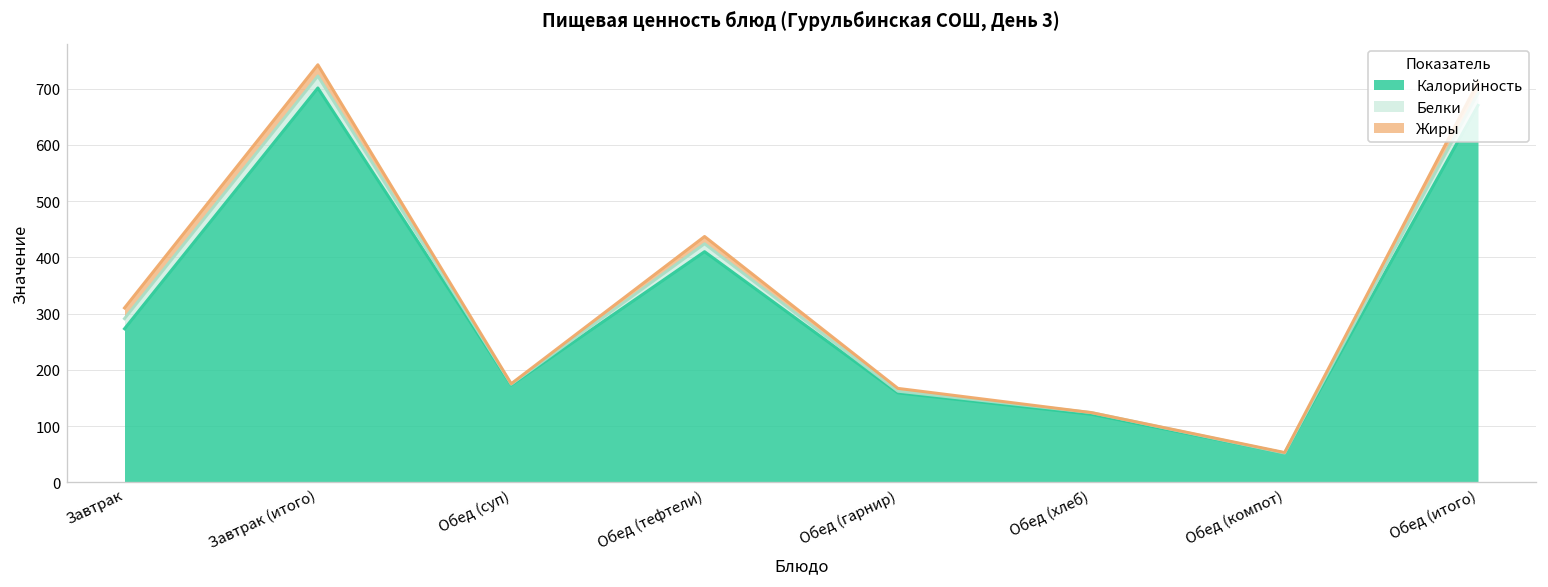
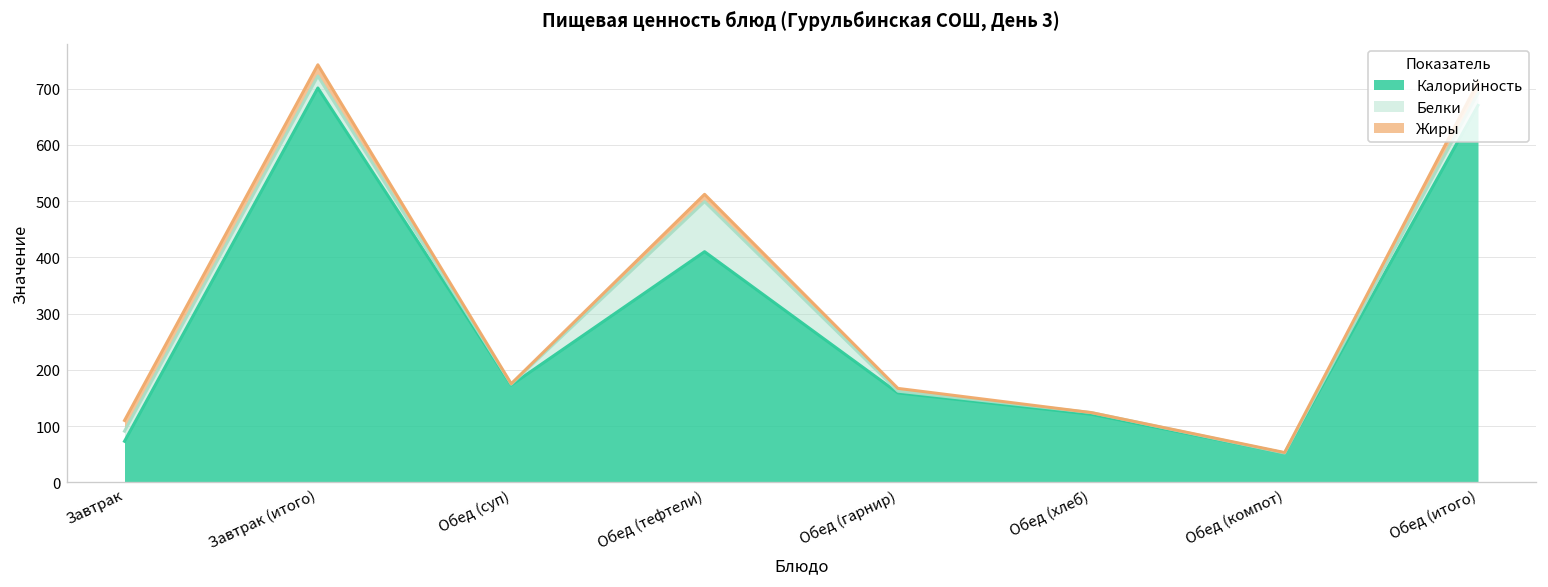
Калорийность, Завтрак: 270 -> 70
Белки, Обед (тефтели): 10 -> 90
